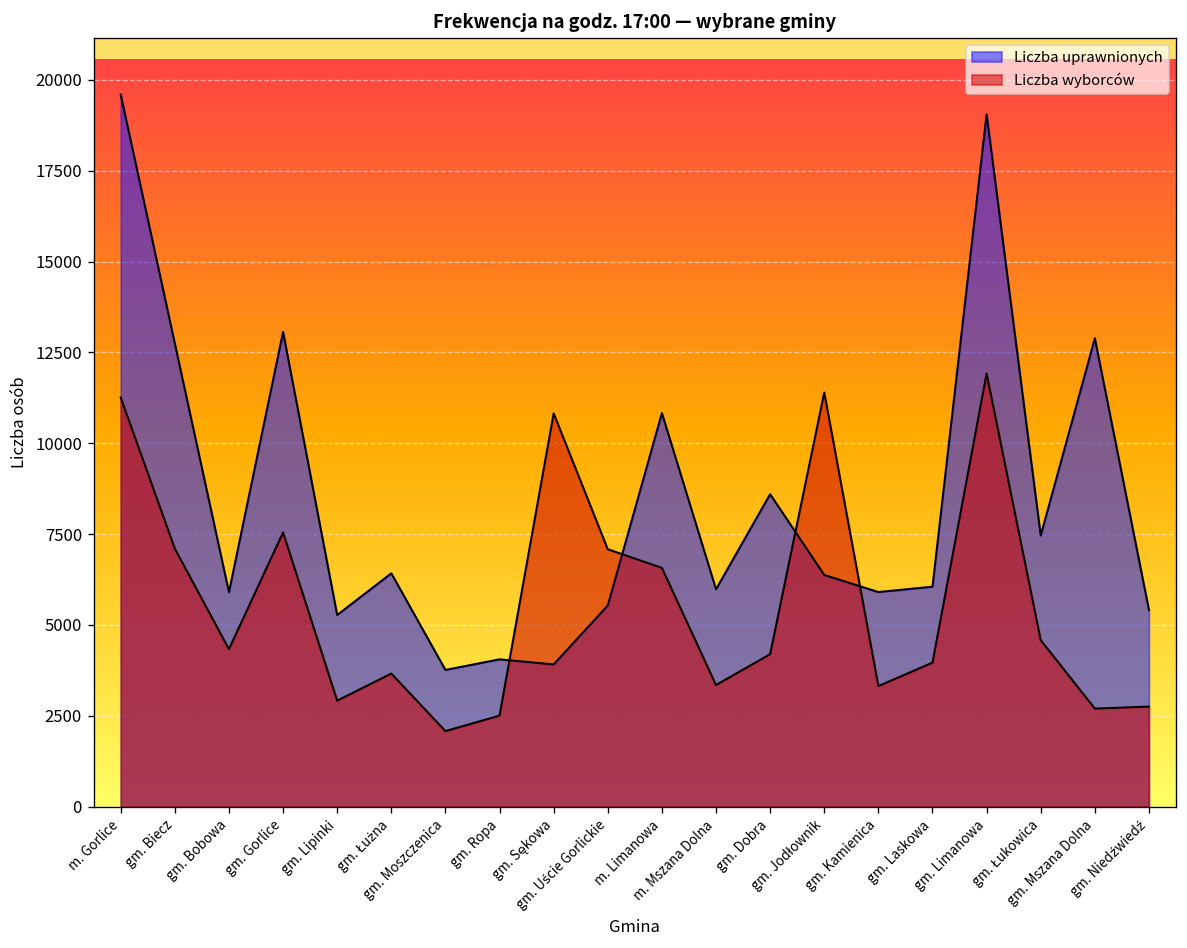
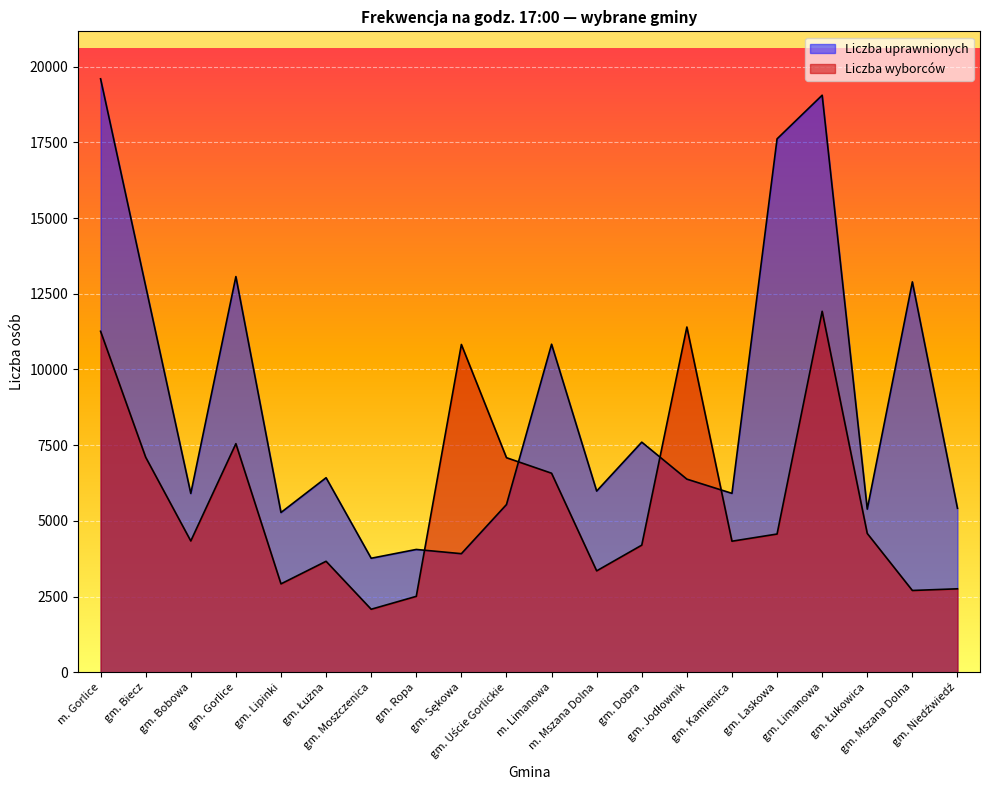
Liczba uprawnionych, gm. Dobra: 8600 -> 7600
Liczba wyborców, gm. Kamienica: 3300 -> 4300
Liczba uprawnionych, gm. Laskowa: 6100 -> 17600
Liczba wyborców, gm. Laskowa: 4000 -> 4600
Liczba uprawnionych, gm. Łukowica: 7500 -> 5400
